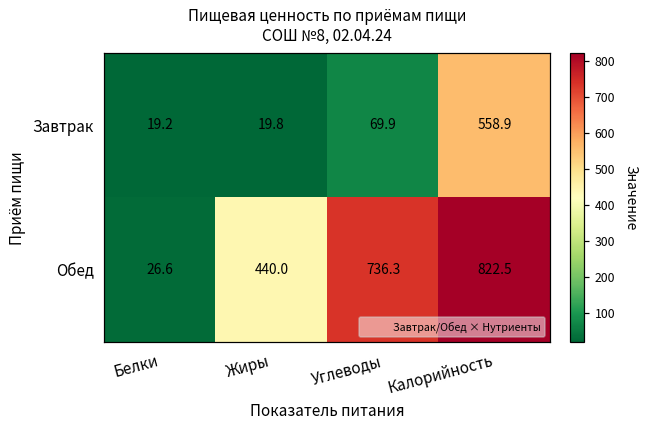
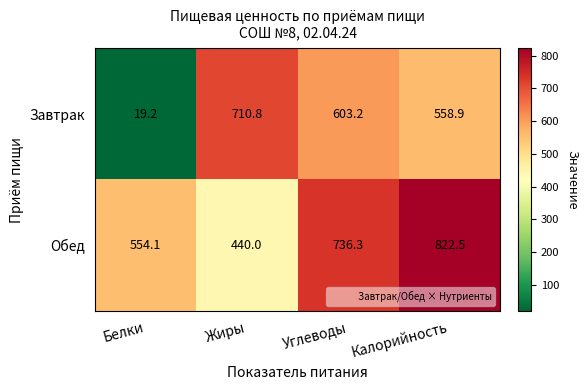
Завтрак, Жиры: 19.8 -> 710.8
Завтрак, Углеводы: 69.9 -> 603.2
Обед, Белки: 26.6 -> 554.1
